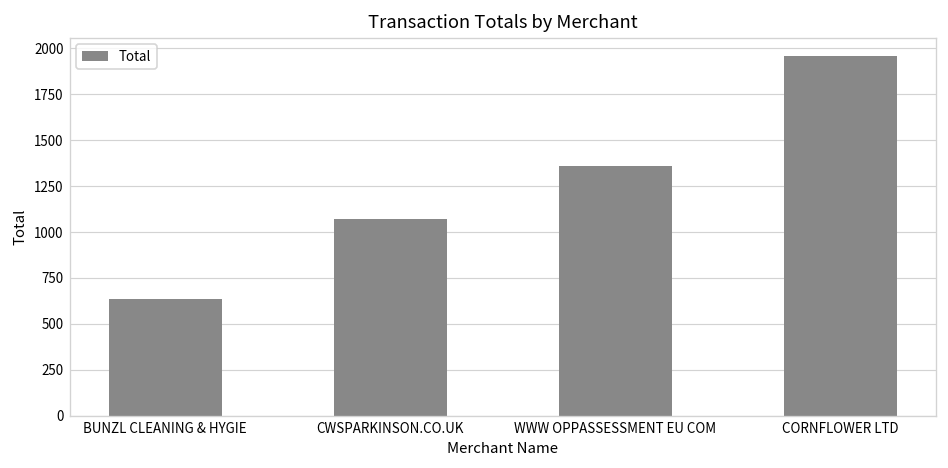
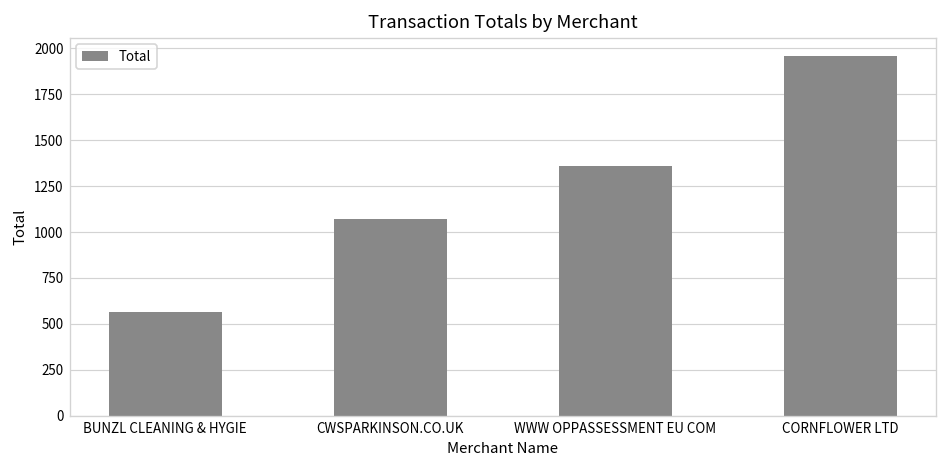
BUNZL CLEANING & HYGIE: 640 -> 570
